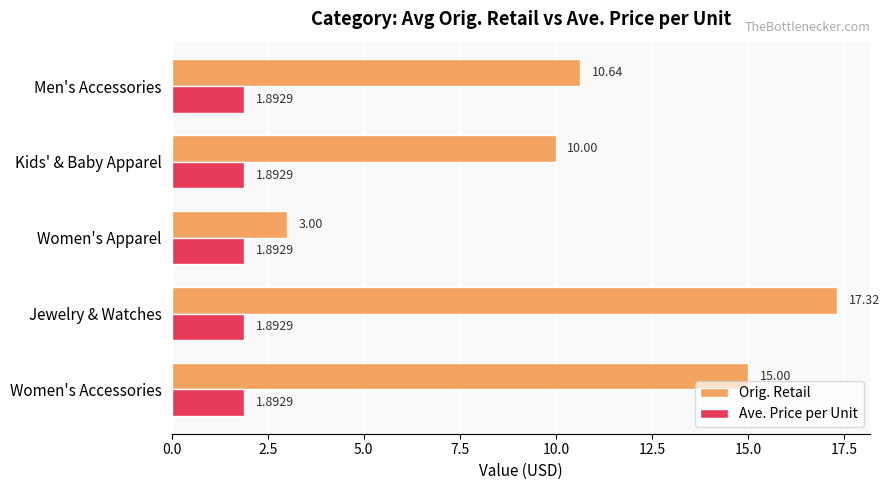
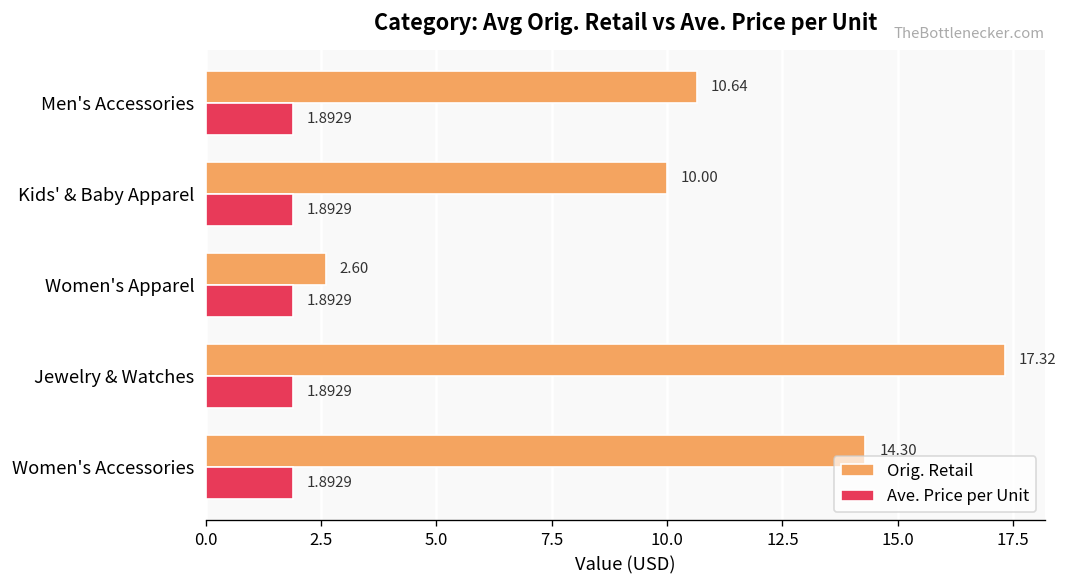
Orig. Retail, Women's Apparel: 3.00 -> 2.60
Orig. Retail, Women's Accessories: 15.0 -> 14.3
